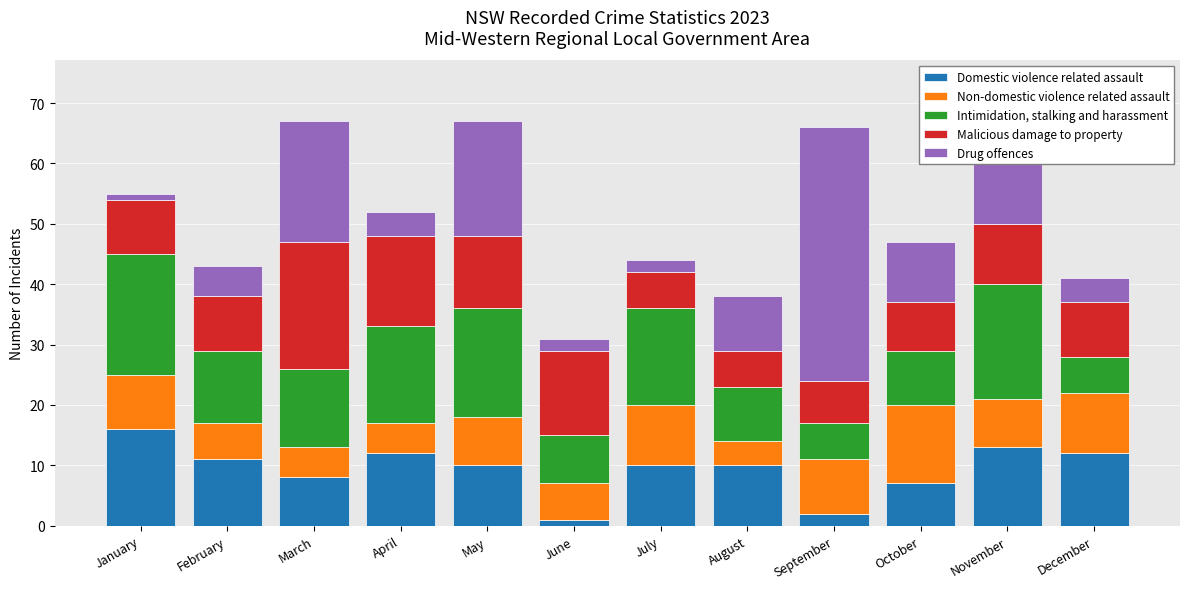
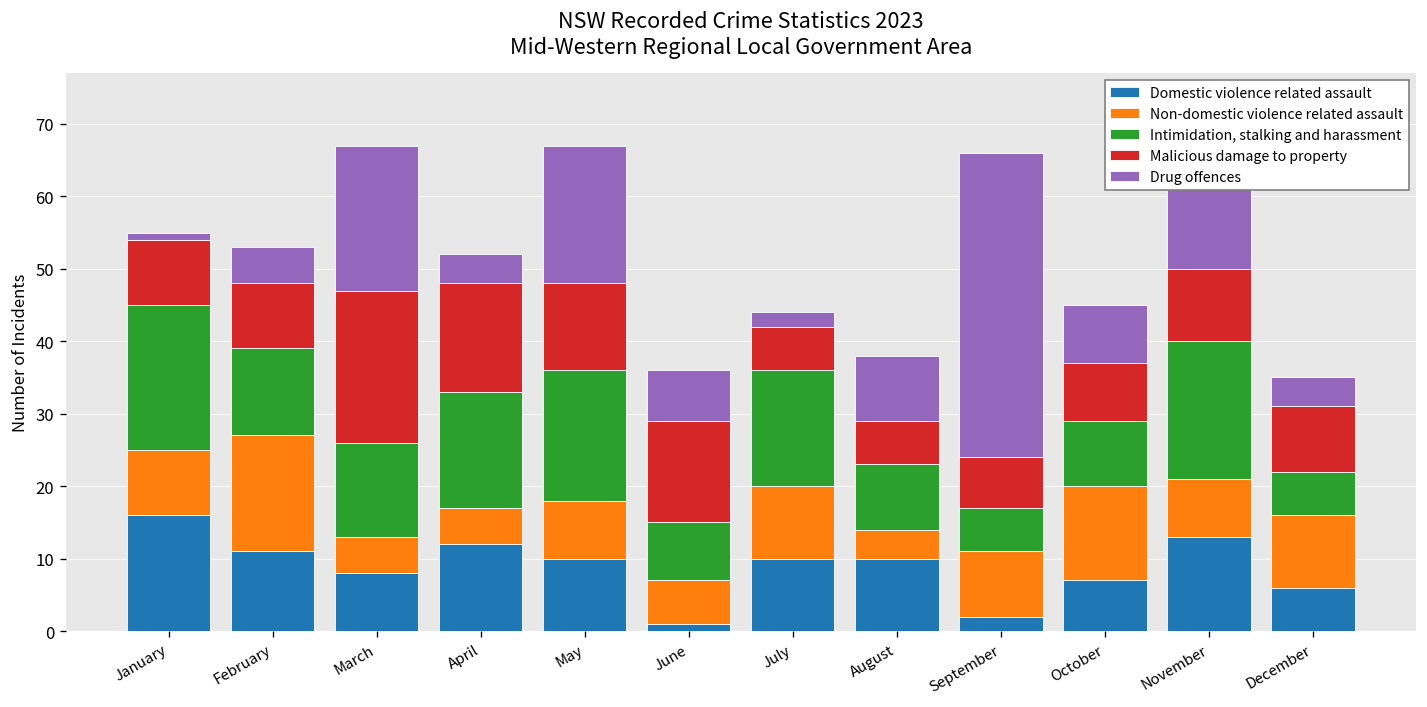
Non-domestic violence related assault, February: 6 -> 16
Drug offences, June: 2 -> 7
Drug offences, October: 10 -> 8
Domestic violence related assault, December: 12 -> 6
